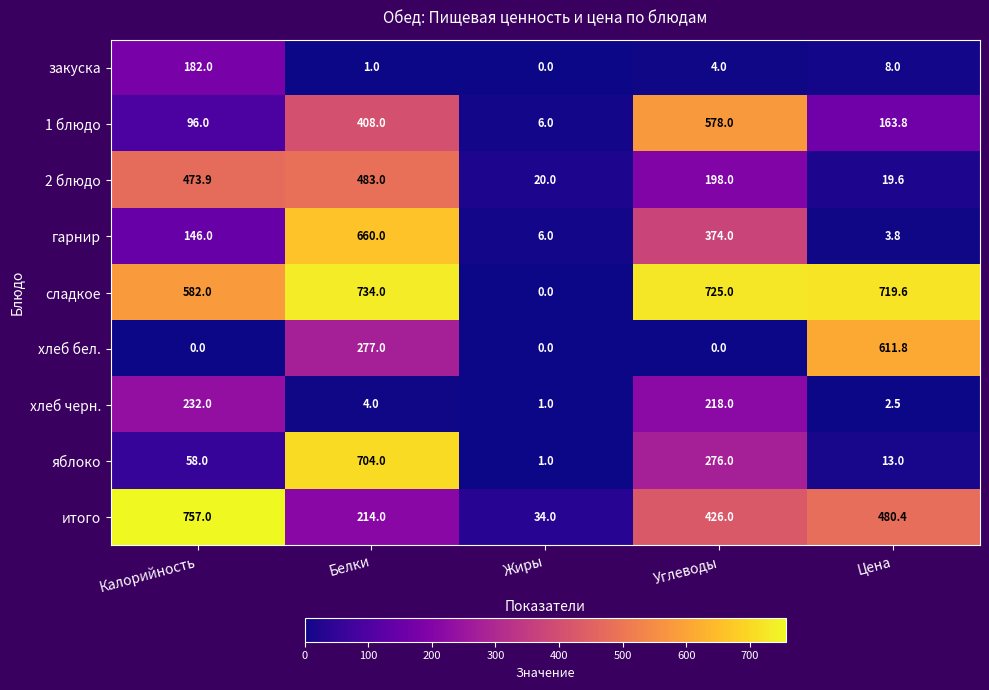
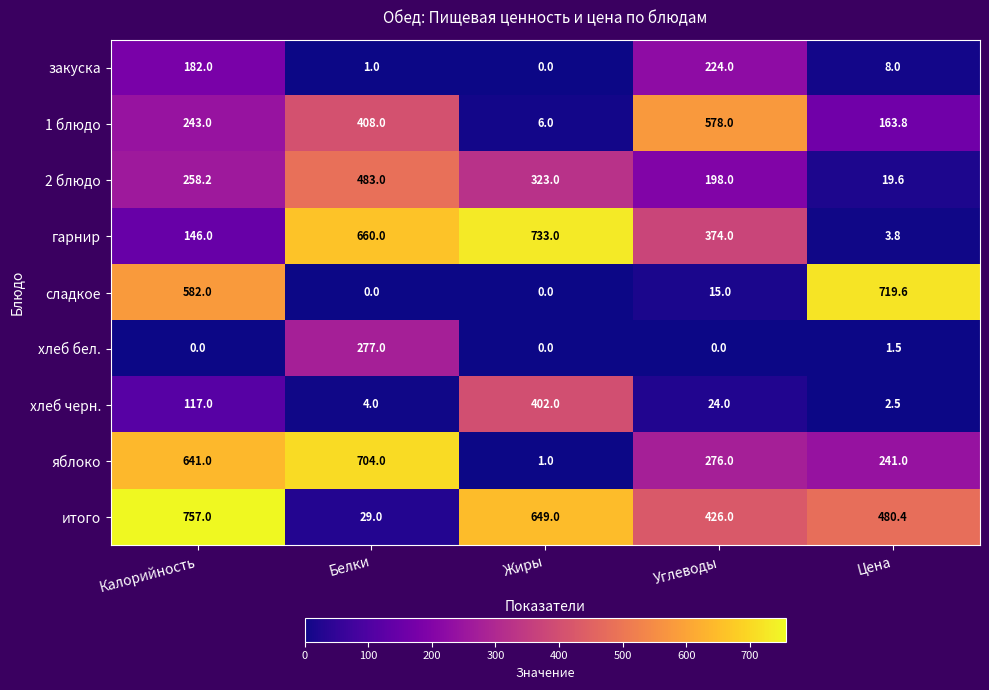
закуска, Углеводы: 4.0 -> 224.0
1 блюдо, Калорийность: 96.0 -> 243.0
2 блюдо, Калорийность: 473.9 -> 258.2
2 блюдо, Жиры: 20.0 -> 323.0
гарнир, Жиры: 6.0 -> 733.0
сладкое, Белки: 734.0 -> 0.0
сладкое, Углеводы: 725.0 -> 15.0
хлеб бел., Цена: 611.8 -> 1.5
хлеб черн., Калорийность: 232.0 -> 117.0
хлеб черн., Жиры: 1.0 -> 402.0
хлеб черн., Углеводы: 218.0 -> 24.0
яблоко, Калорийность: 58.0 -> 641.0
яблоко, Цена: 13.0 -> 241.0
итого, Белки: 214.0 -> 29.0
итого, Жиры: 34.0 -> 649.0
